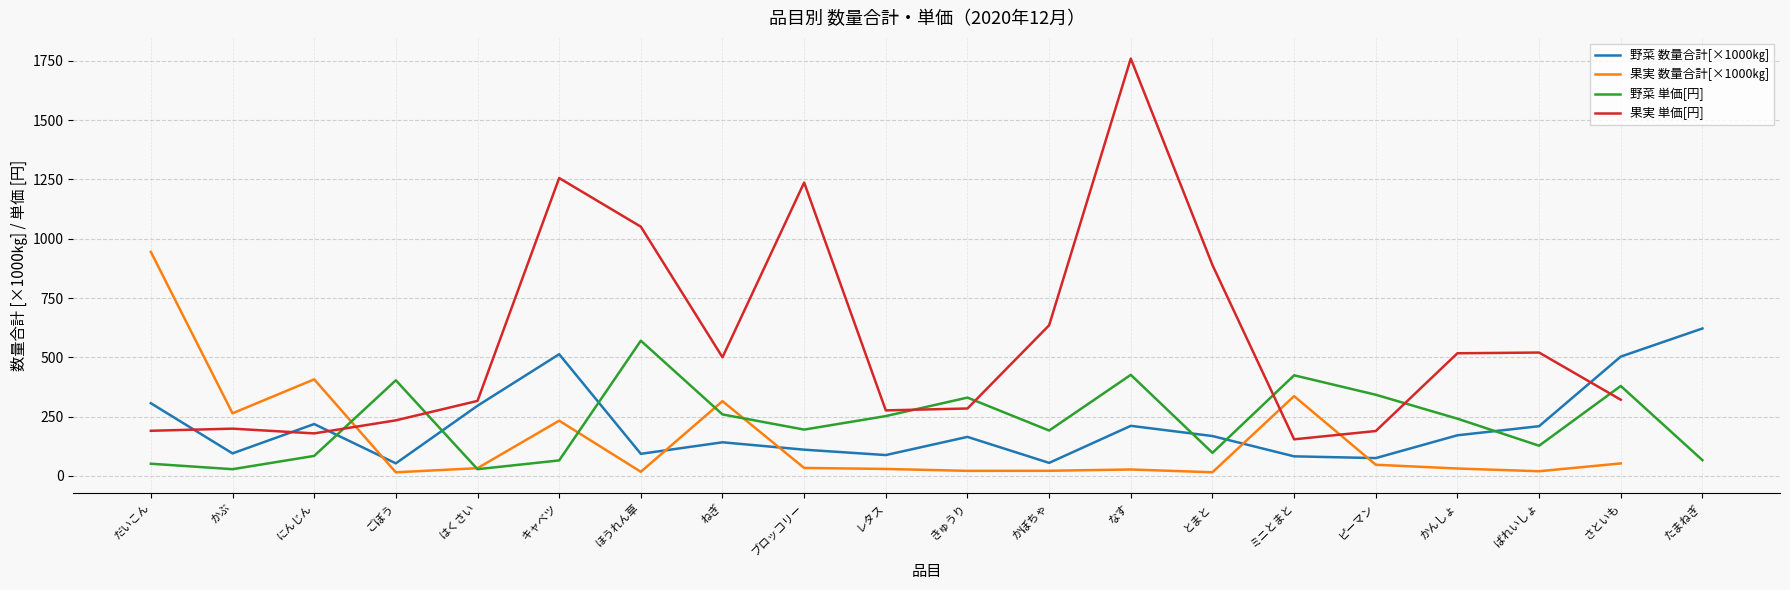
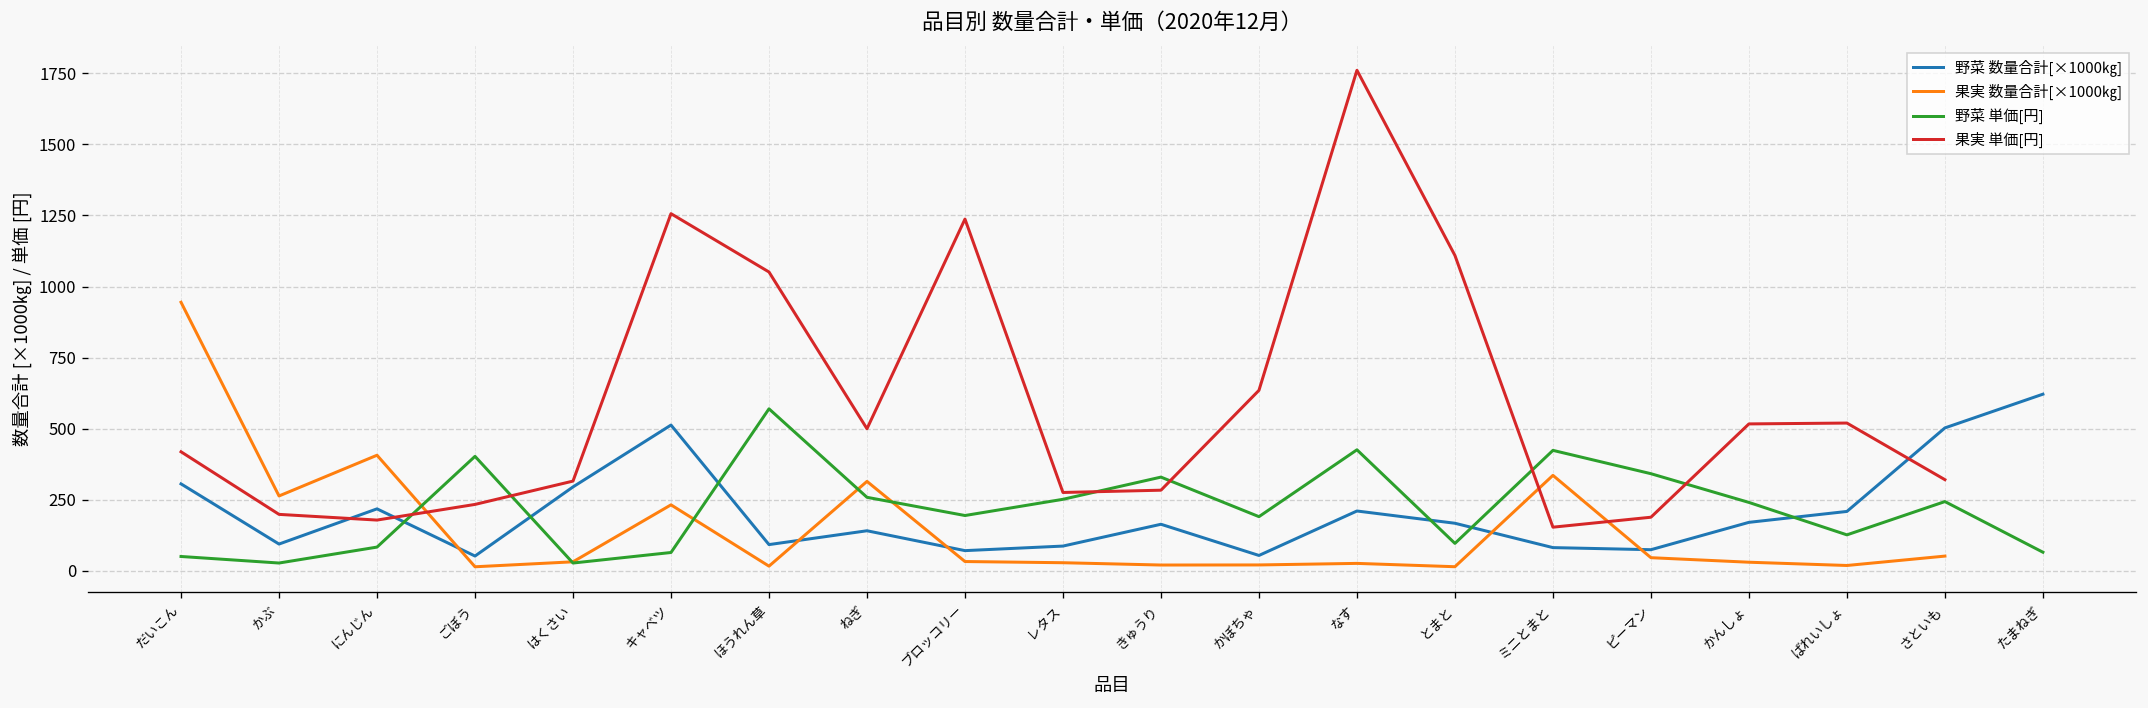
果実 単価[円], だいこん: 190 -> 420
野菜 数量合計[×1000㎏], ブロッコリー: 110 -> 70
果実 単価[円], とまと: 890 -> 1110
野菜 単価[円], さといも: 380 -> 240
